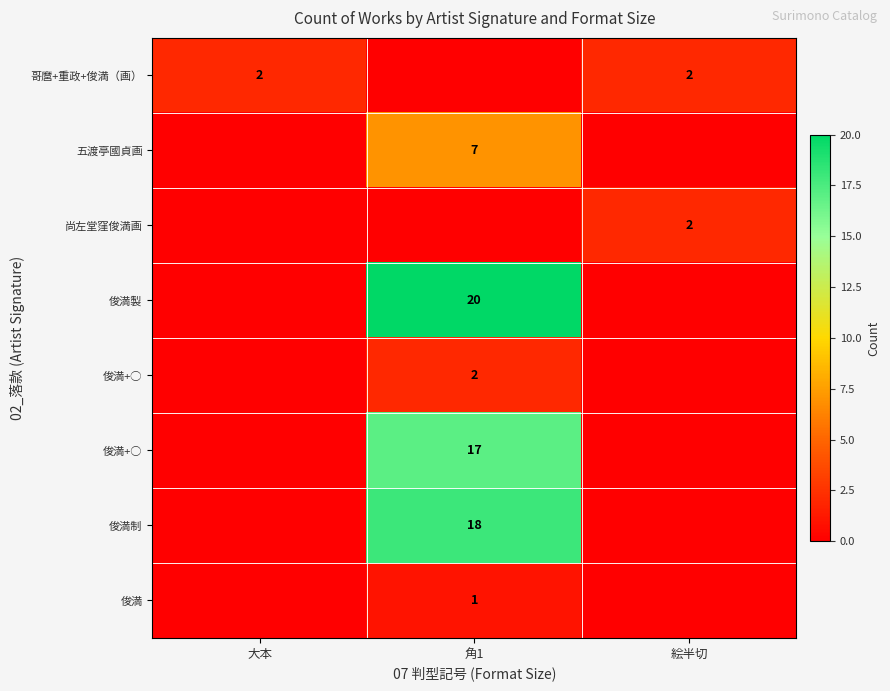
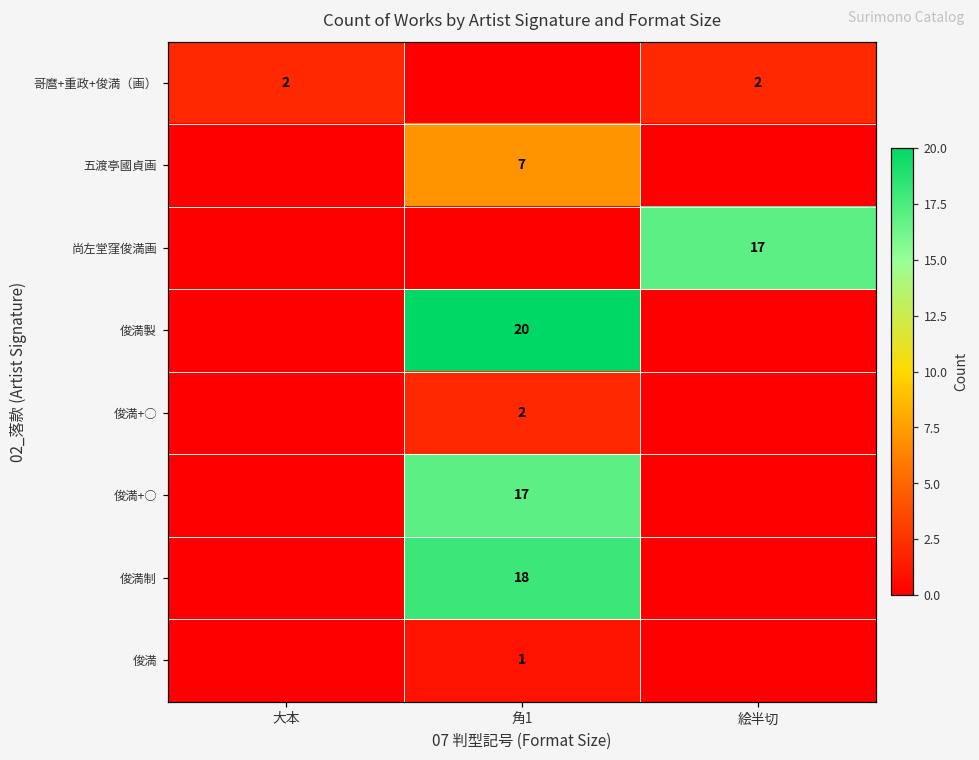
尚左堂窪俊満画, 絵半切: 2 -> 17
